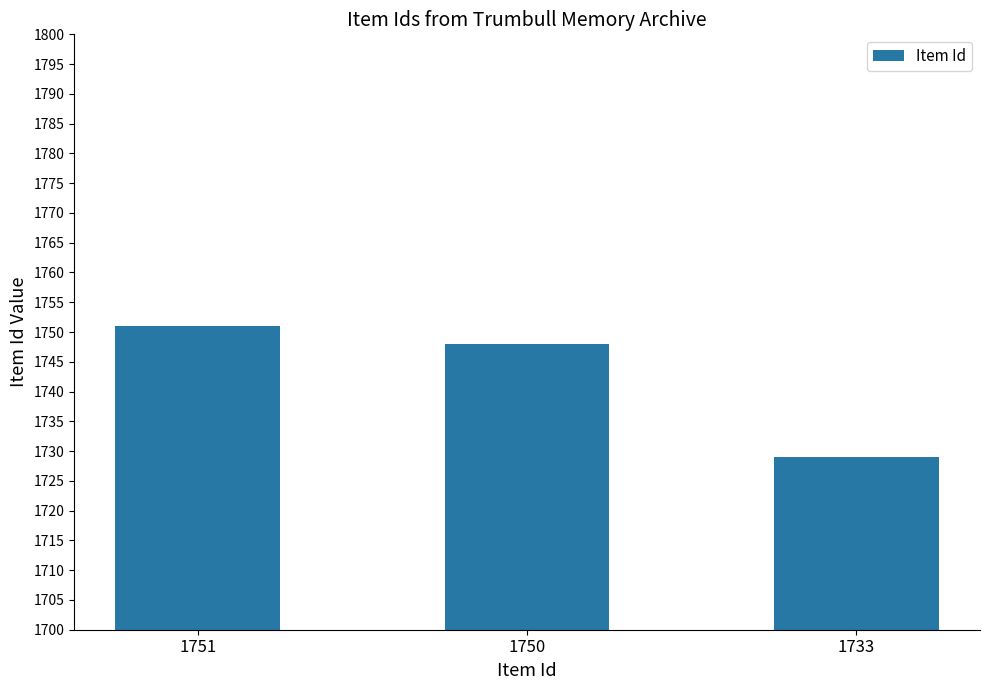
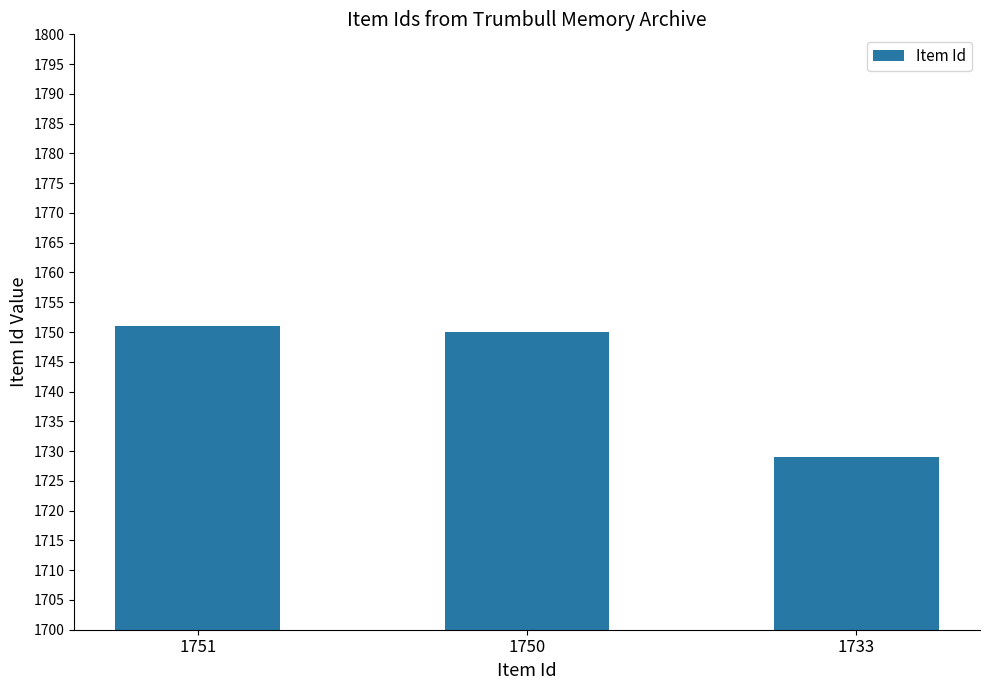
1750: 1748 -> 1750
